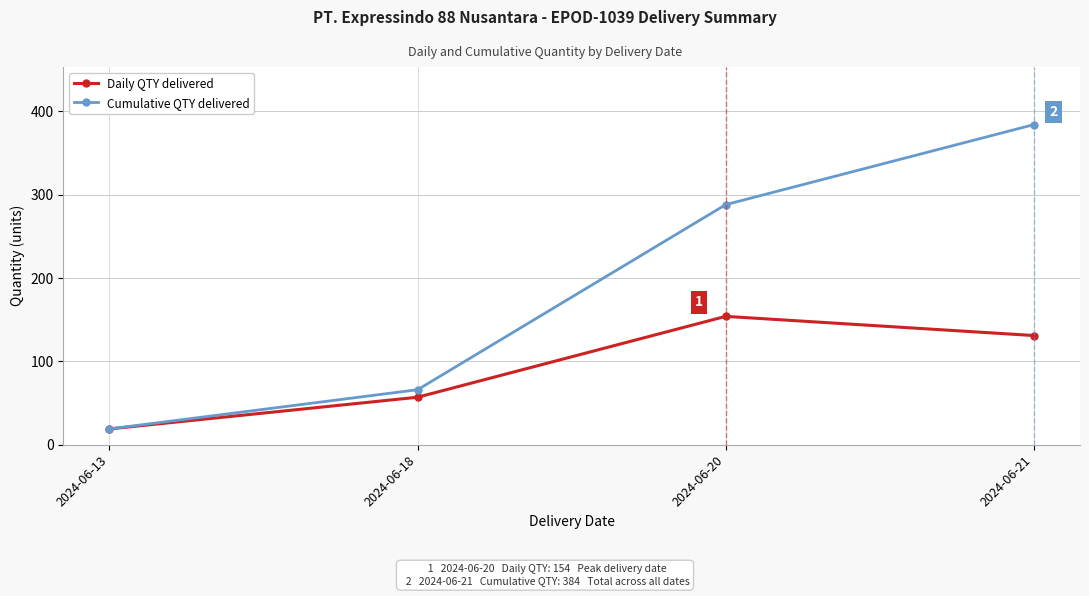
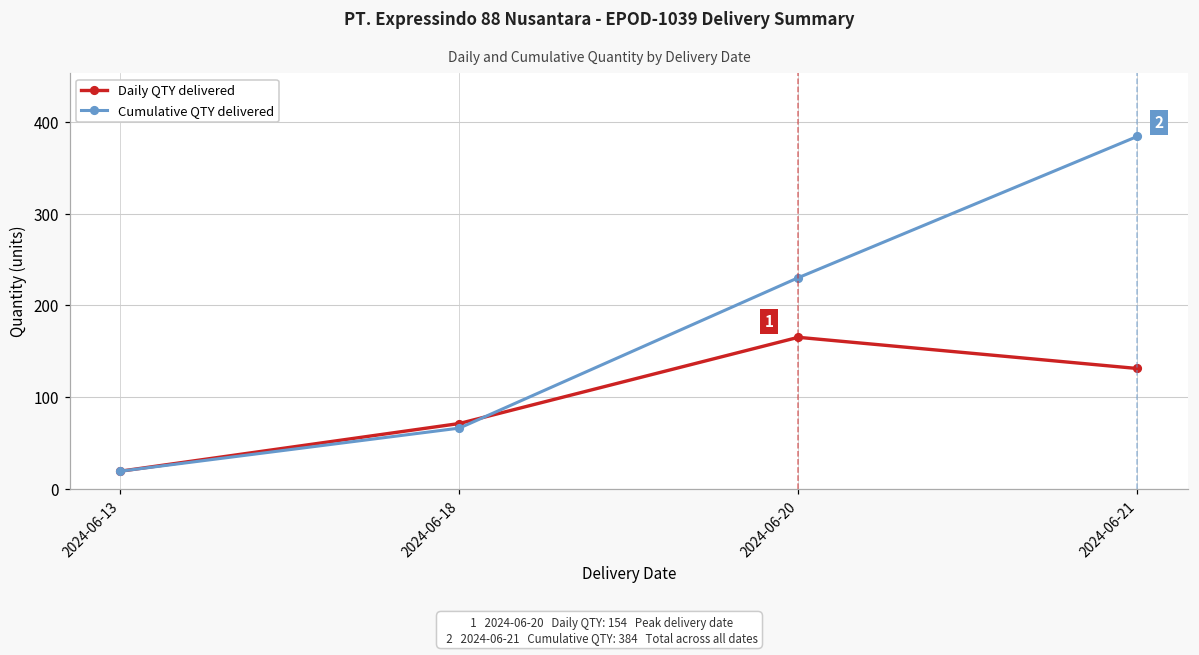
Daily QTY delivered, 2024-06-18: 60 -> 70
Daily QTY delivered, 2024-06-20: 150 -> 170
Cumulative QTY delivered, 2024-06-20: 290 -> 230
